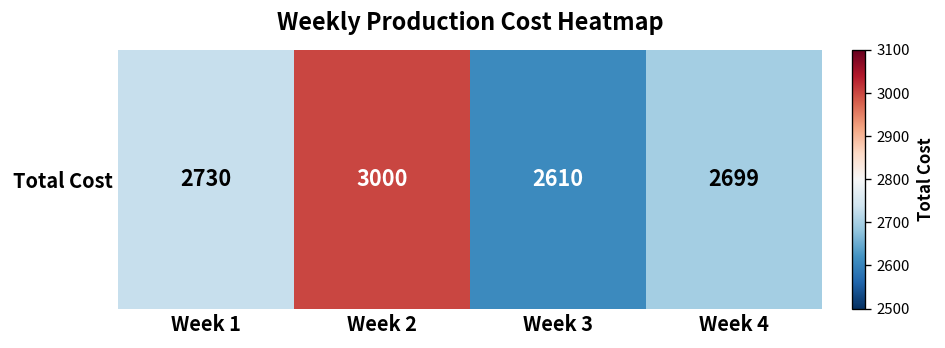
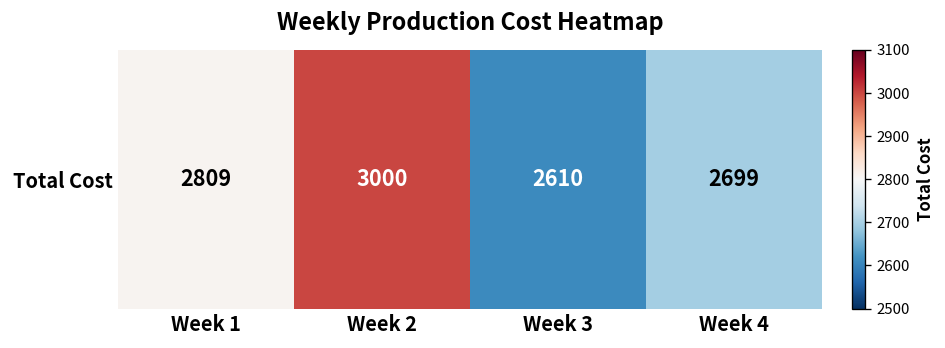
Total Cost, Week 1: 2730 -> 2809
